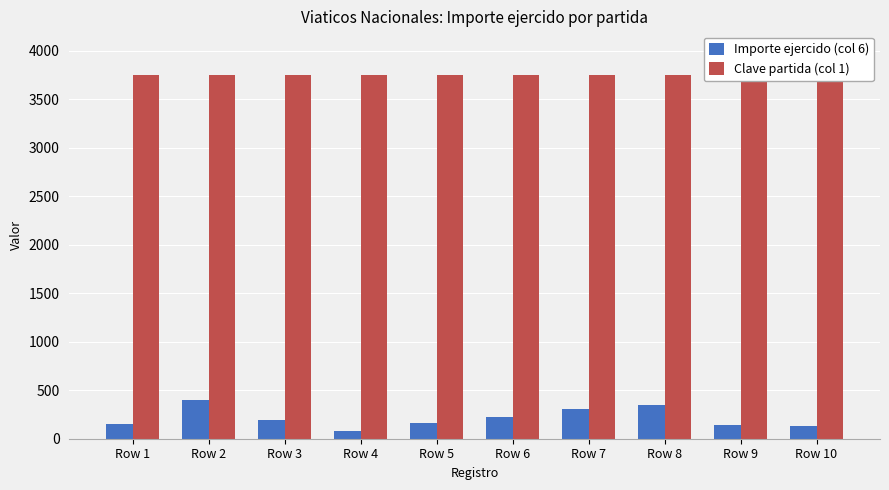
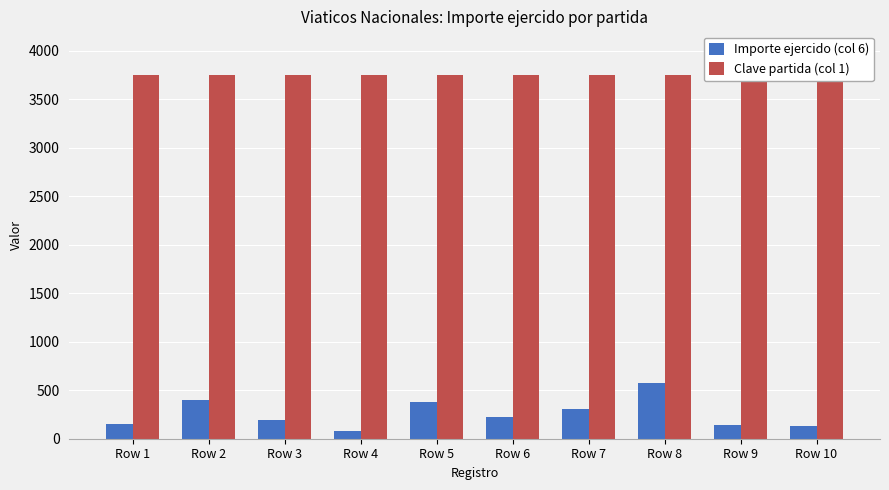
Importe ejercido (col 6), Row 5: 200 -> 400
Importe ejercido (col 6), Row 8: 300 -> 600
